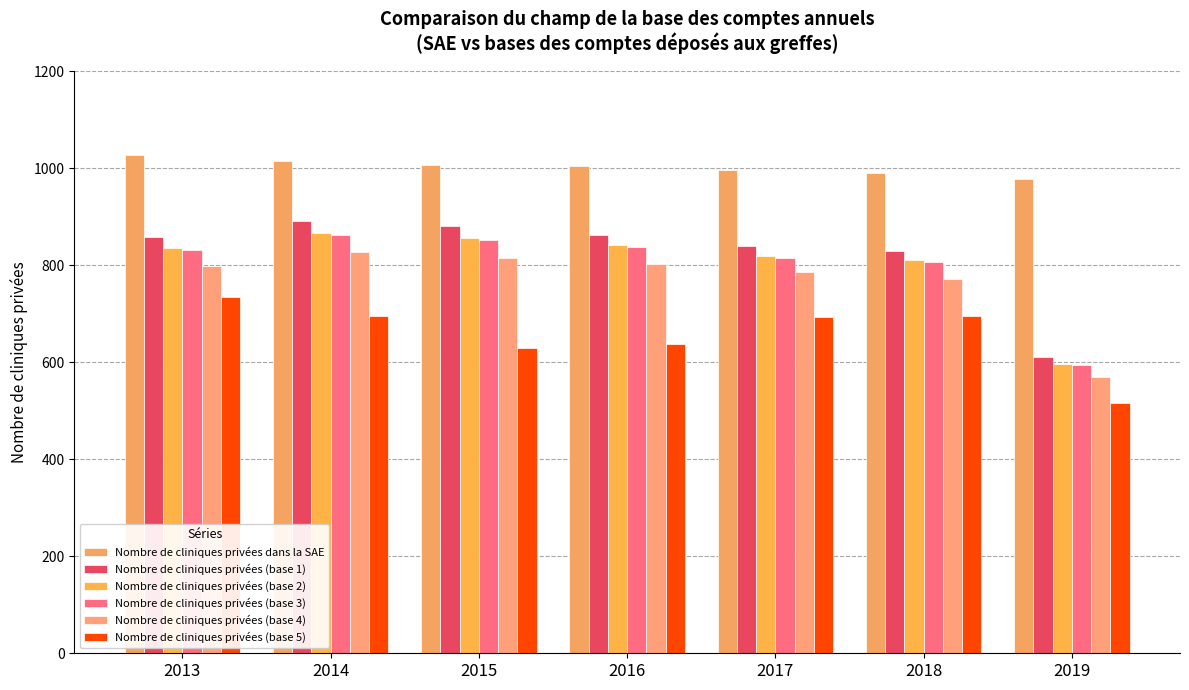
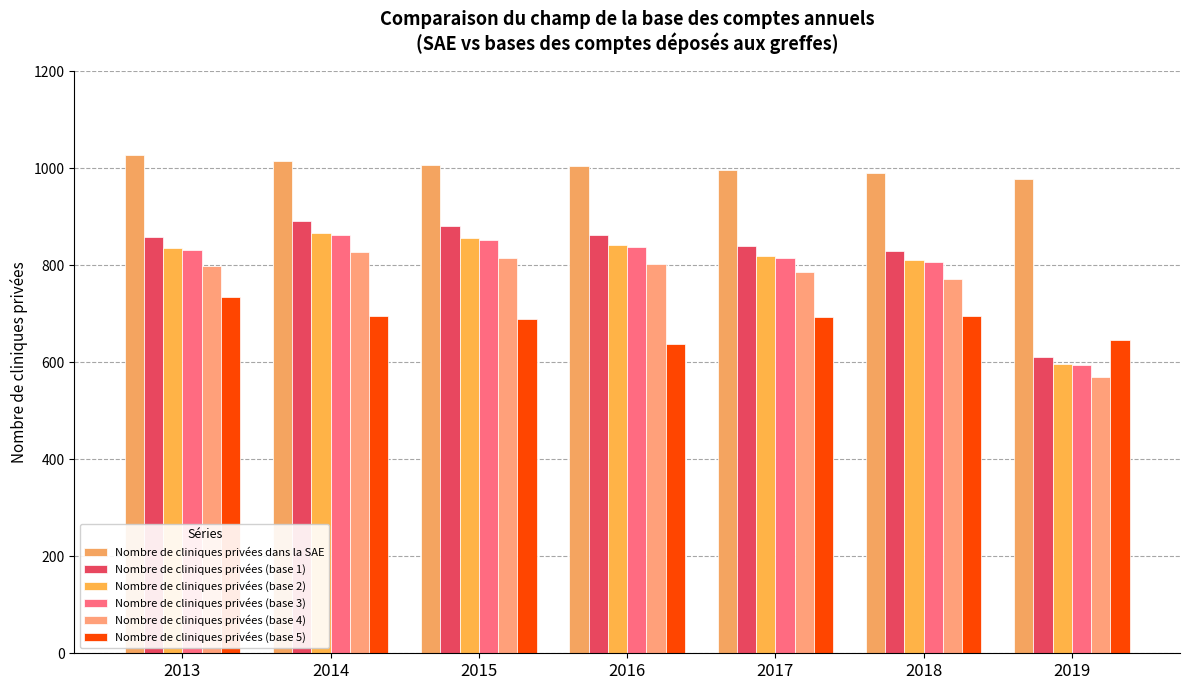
Nombre de cliniques privées (base 5), 2015: 630 -> 690
Nombre de cliniques privées (base 5), 2019: 520 -> 650
